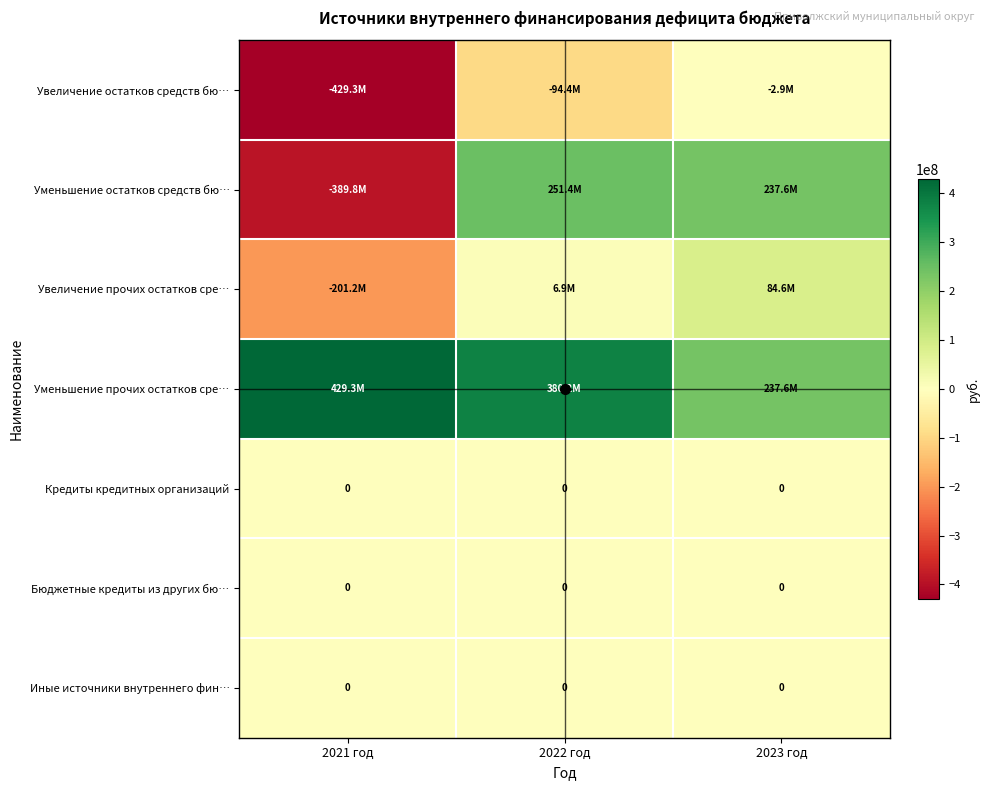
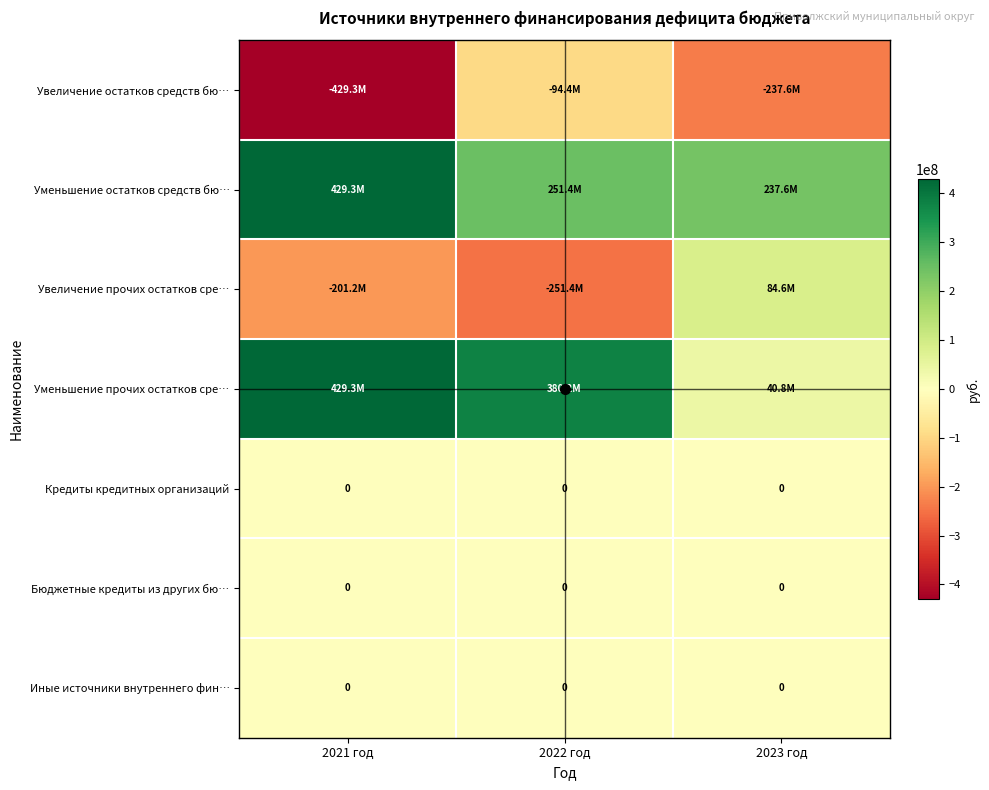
Увеличение остатков средств бю…, 2023 год: -2.9M -> -237.6M
Уменьшение остатков средств бю…, 2021 год: -389.8M -> 429.3M
Увеличение прочих остатков сре…, 2022 год: 6.9M -> -251.4M
Уменьшение прочих остатков сре…, 2023 год: 237.6M -> 40.8M
